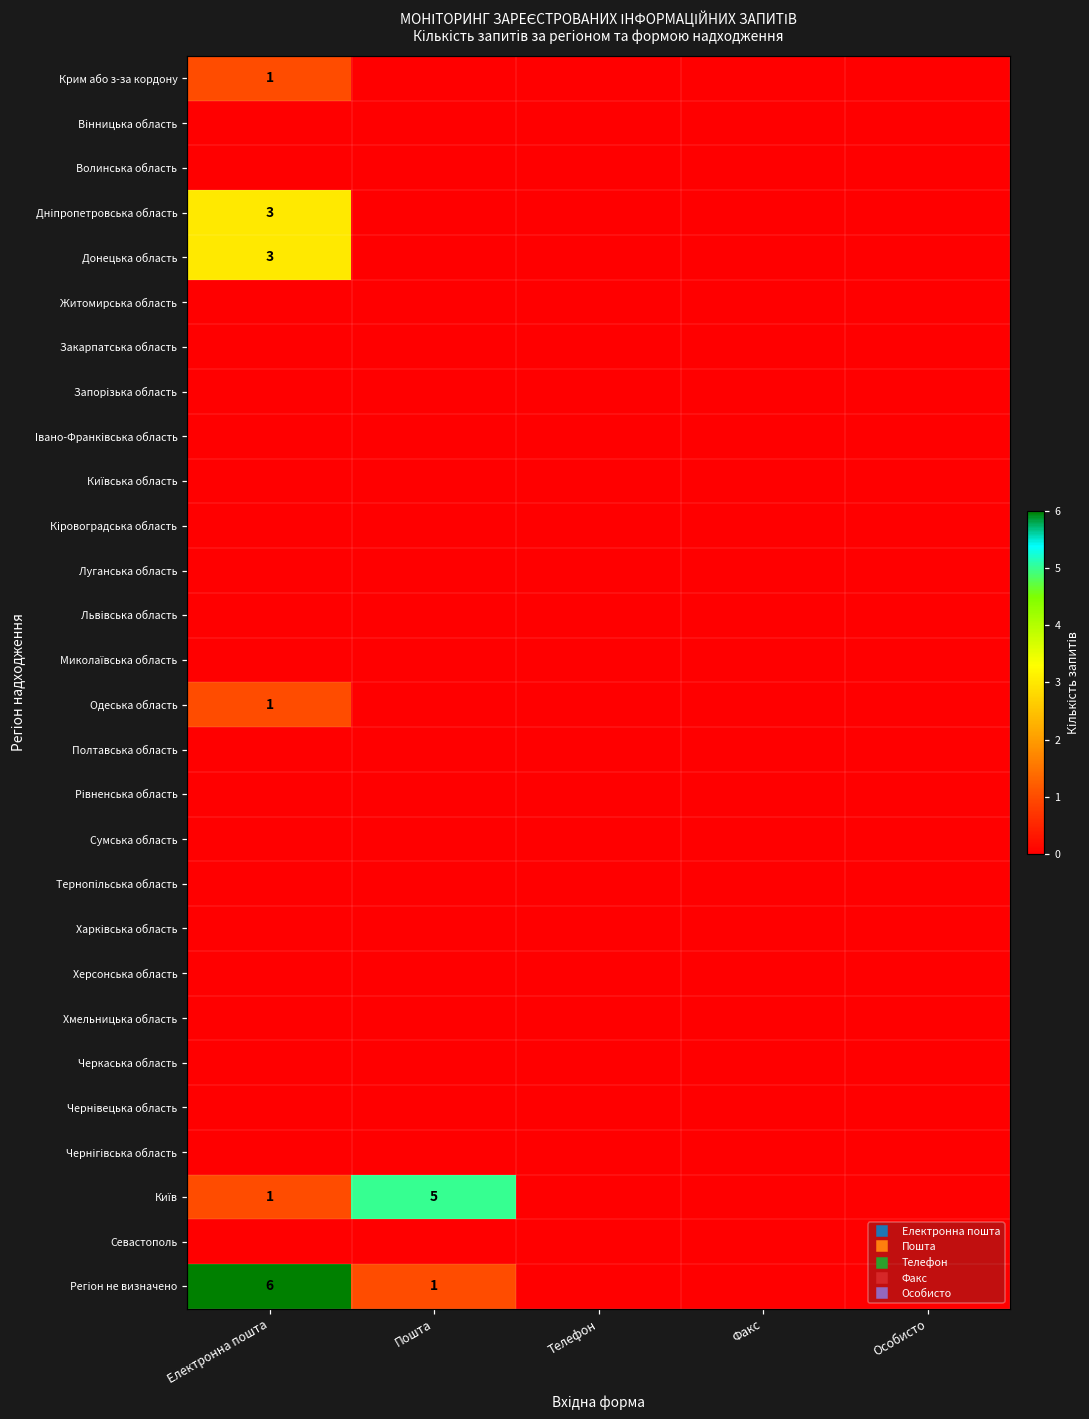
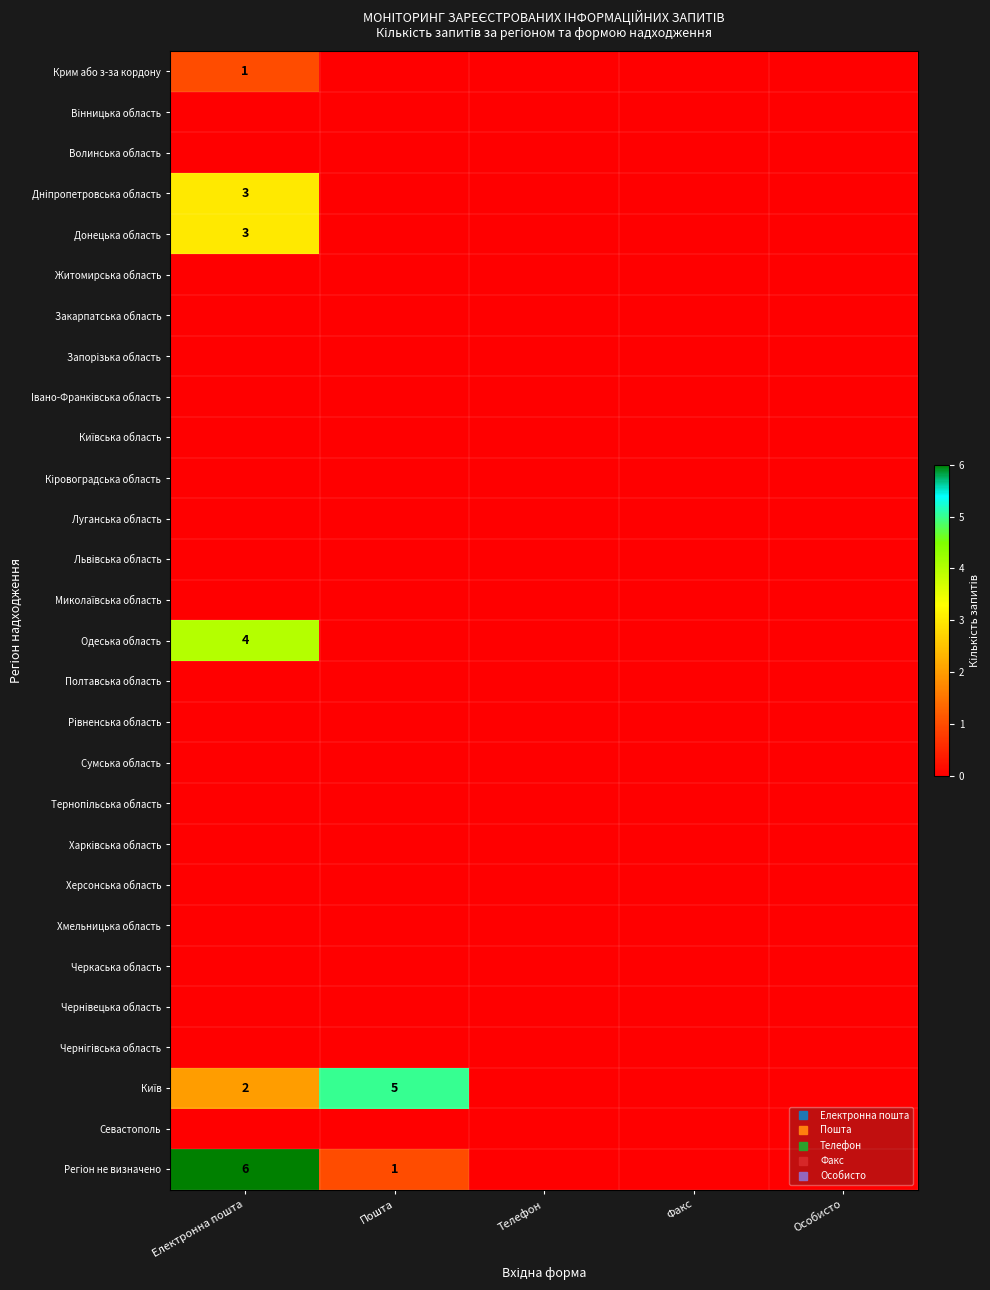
Одеська область, Електронна пошта: 1 -> 4
Київ, Електронна пошта: 1 -> 2
